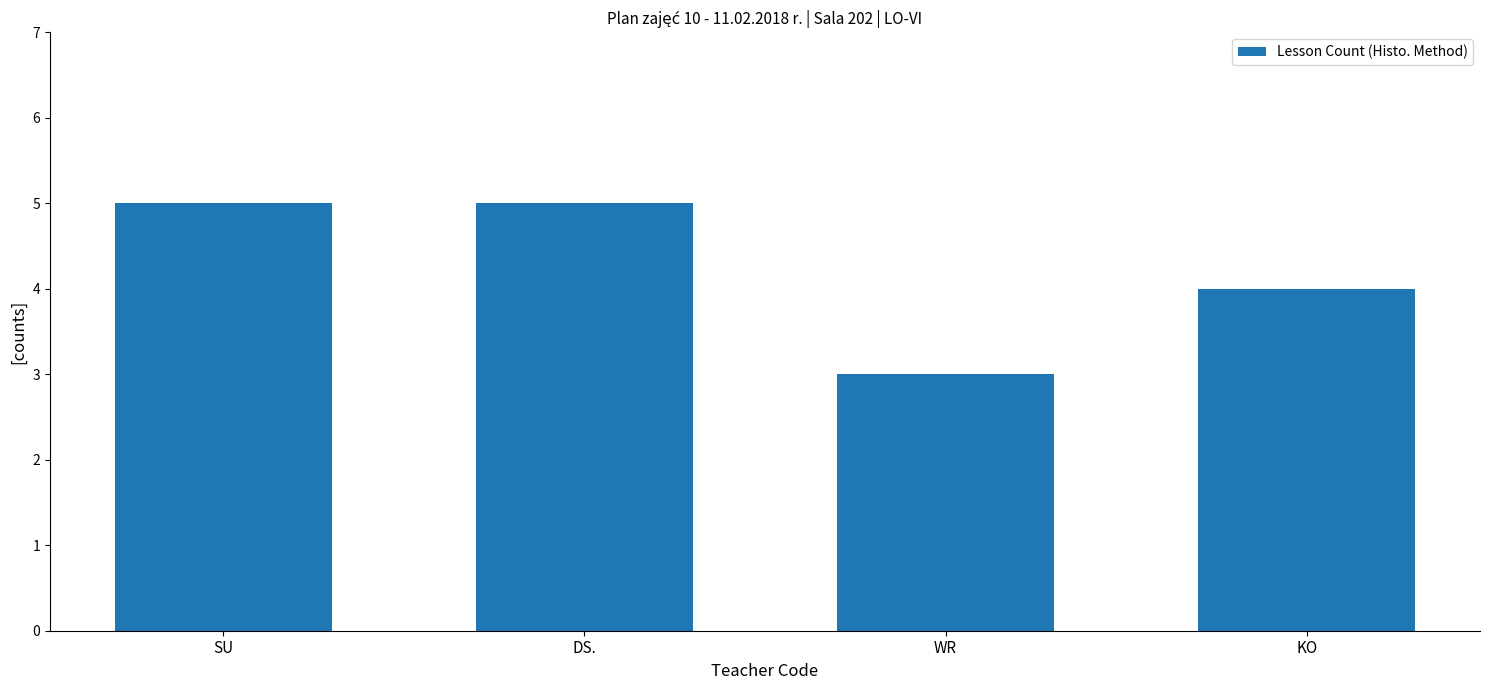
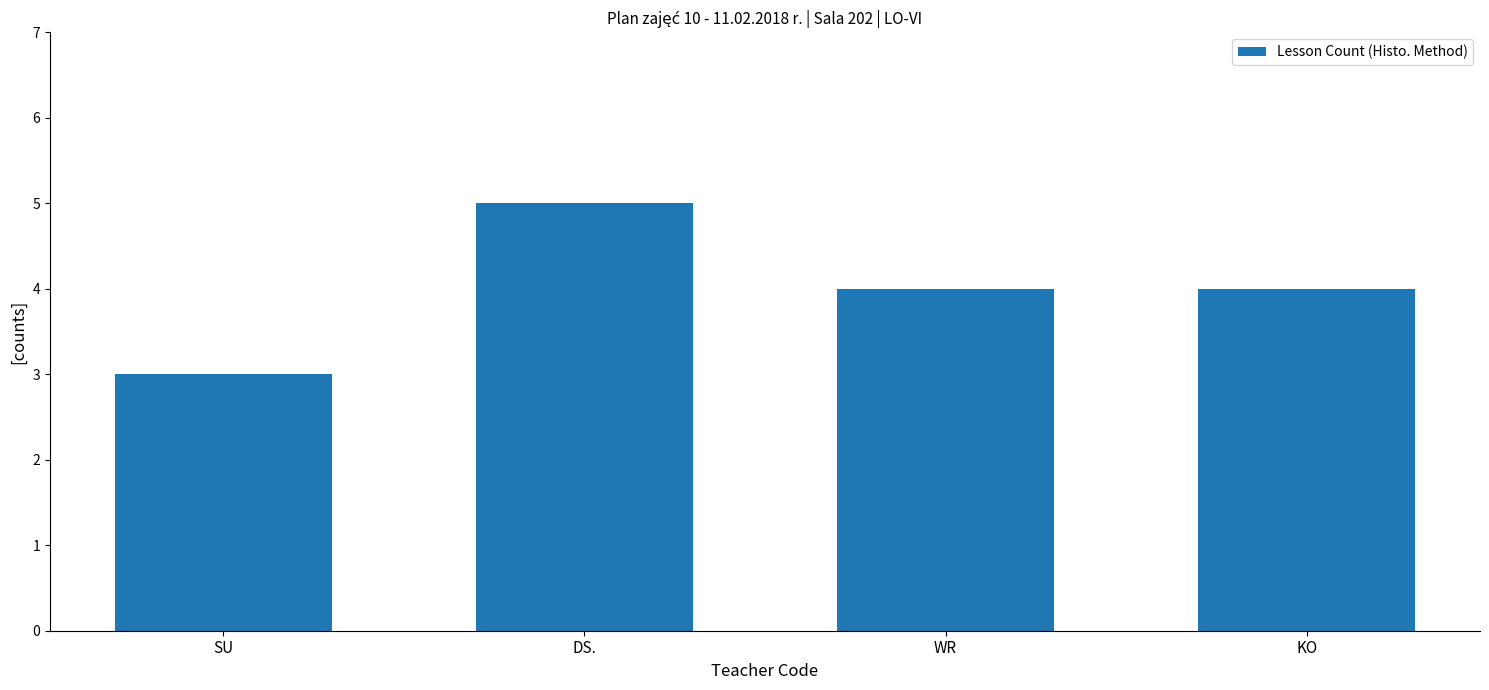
SU: 5 -> 3
WR: 3 -> 4
